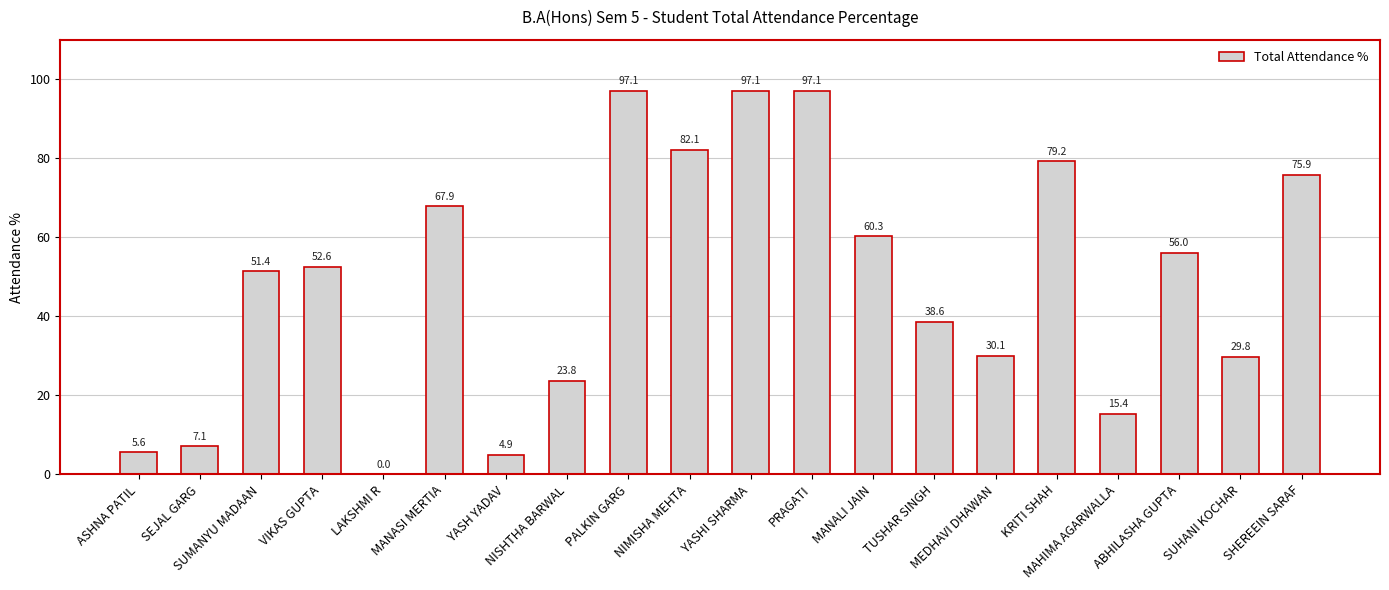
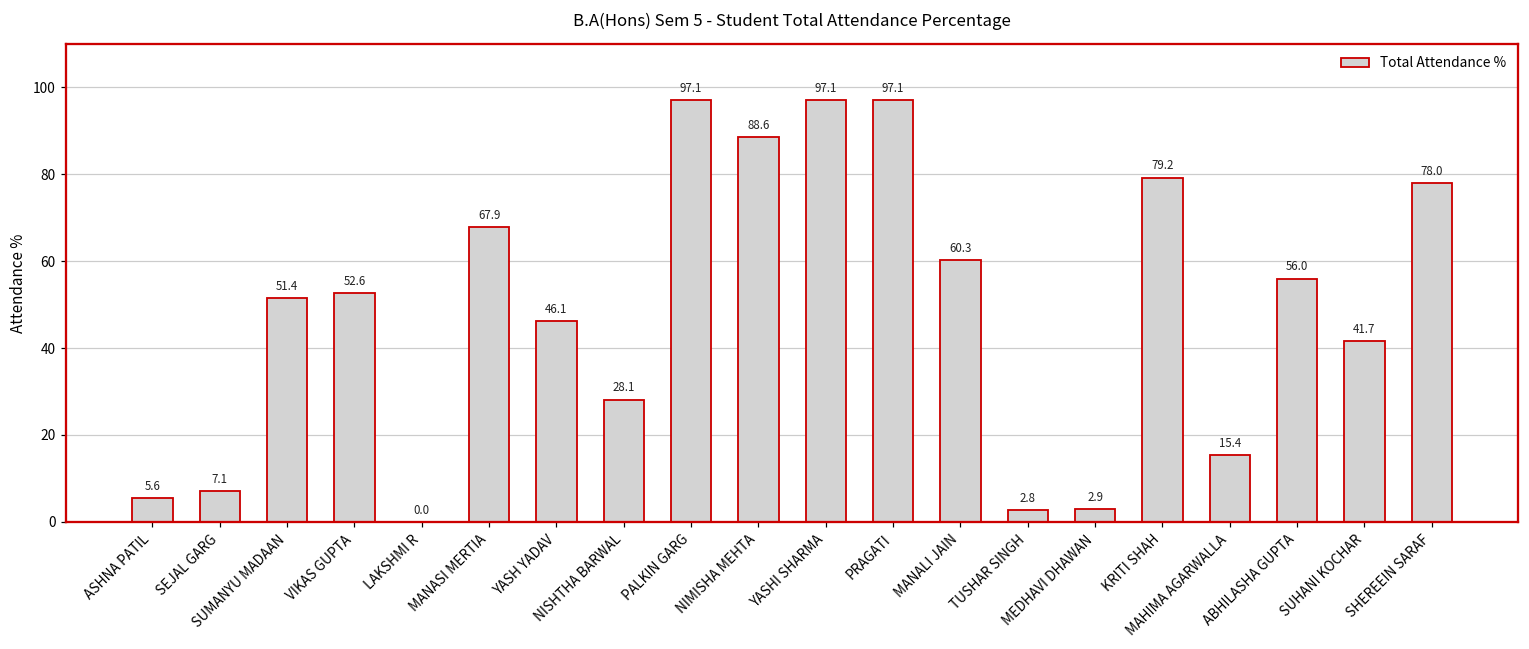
YASH YADAV: 4.9 -> 46.1
NISHTHA BARWAL: 23.8 -> 28.1
NIMISHA MEHTA: 82.1 -> 88.6
TUSHAR SINGH: 38.6 -> 2.8
MEDHAVI DHAWAN: 30.1 -> 2.9
SUHANI KOCHAR: 29.8 -> 41.7
SHEREEIN SARAF: 75.9 -> 78.0
